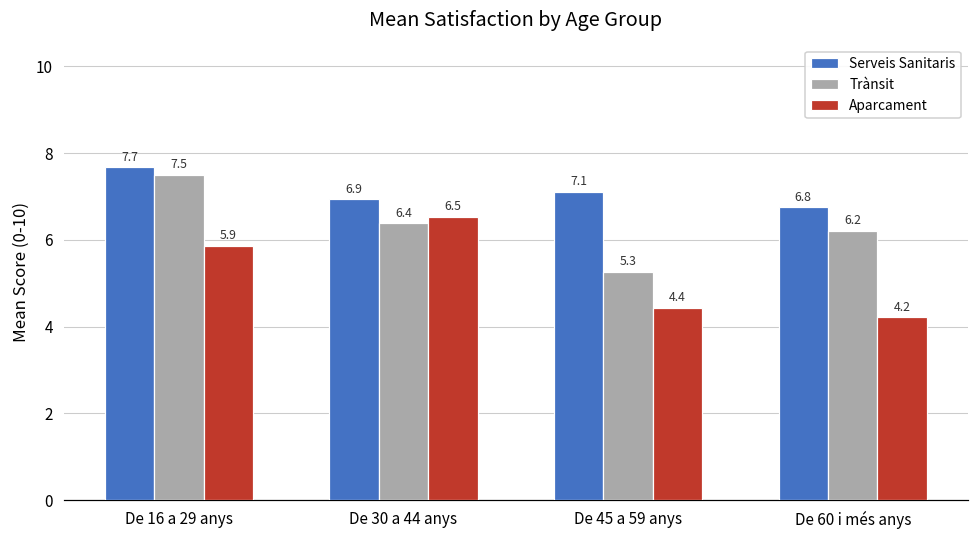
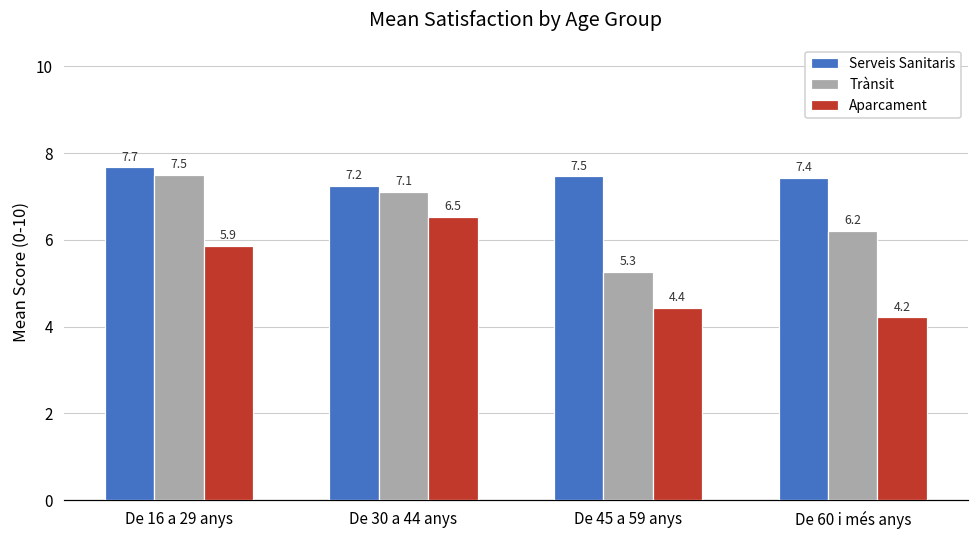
Serveis Sanitaris, De 30 a 44 anys: 6.9 -> 7.2
Trànsit, De 30 a 44 anys: 6.4 -> 7.1
Serveis Sanitaris, De 45 a 59 anys: 7.1 -> 7.5
Serveis Sanitaris, De 60 i més anys: 6.8 -> 7.4
